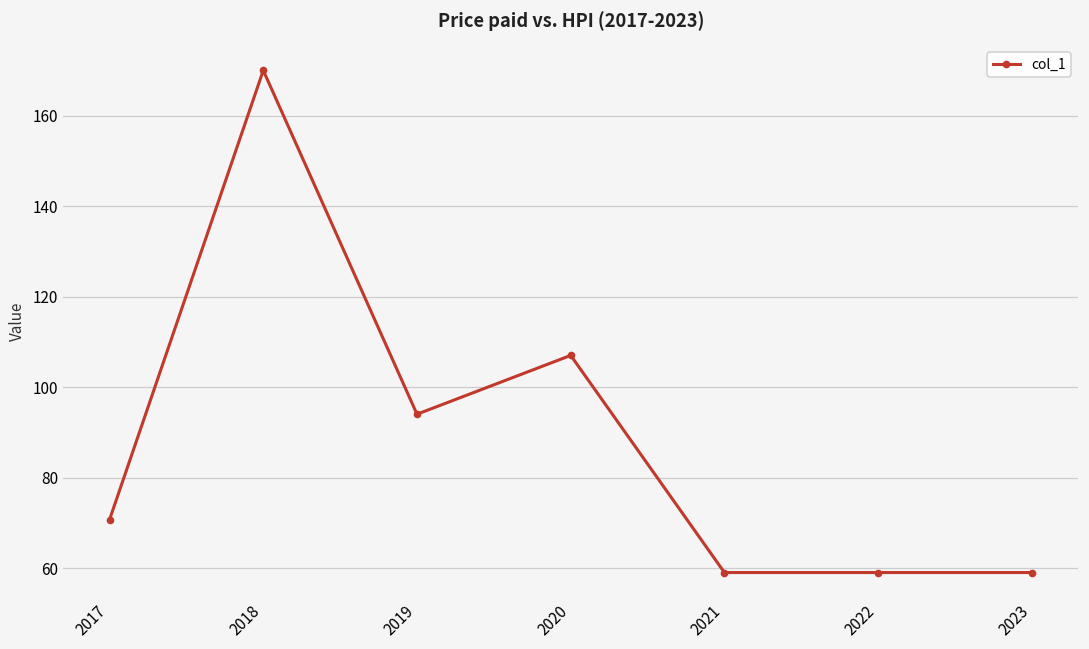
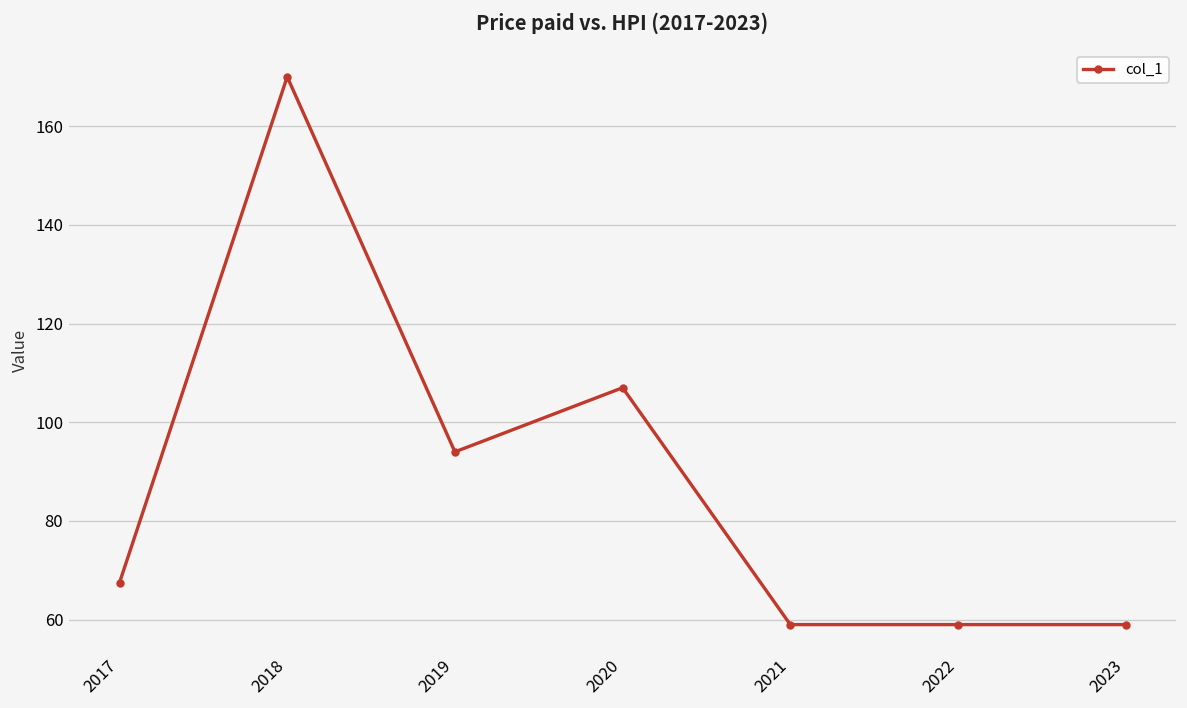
2017: 71 -> 68
